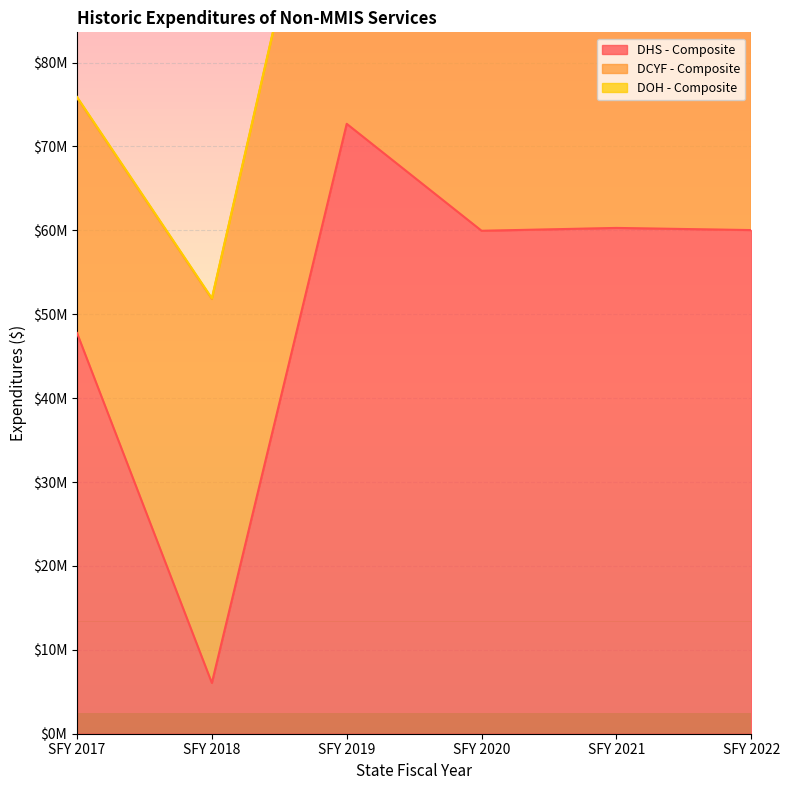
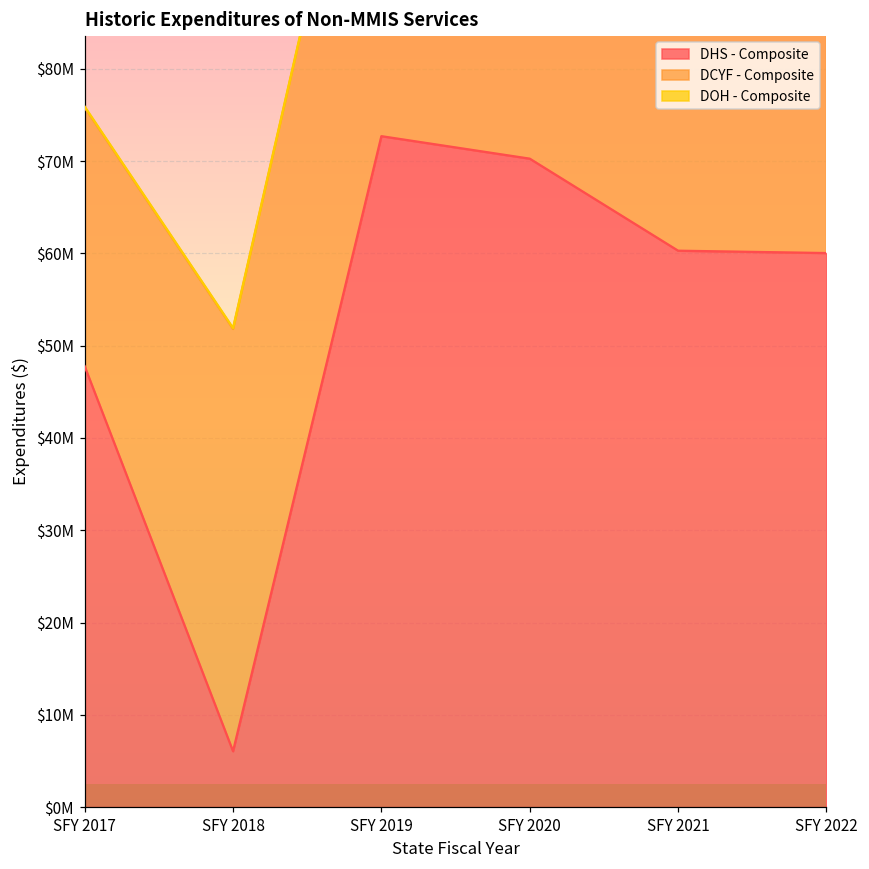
DHS - Composite, SFY 2020: $60000000 -> $70000000
